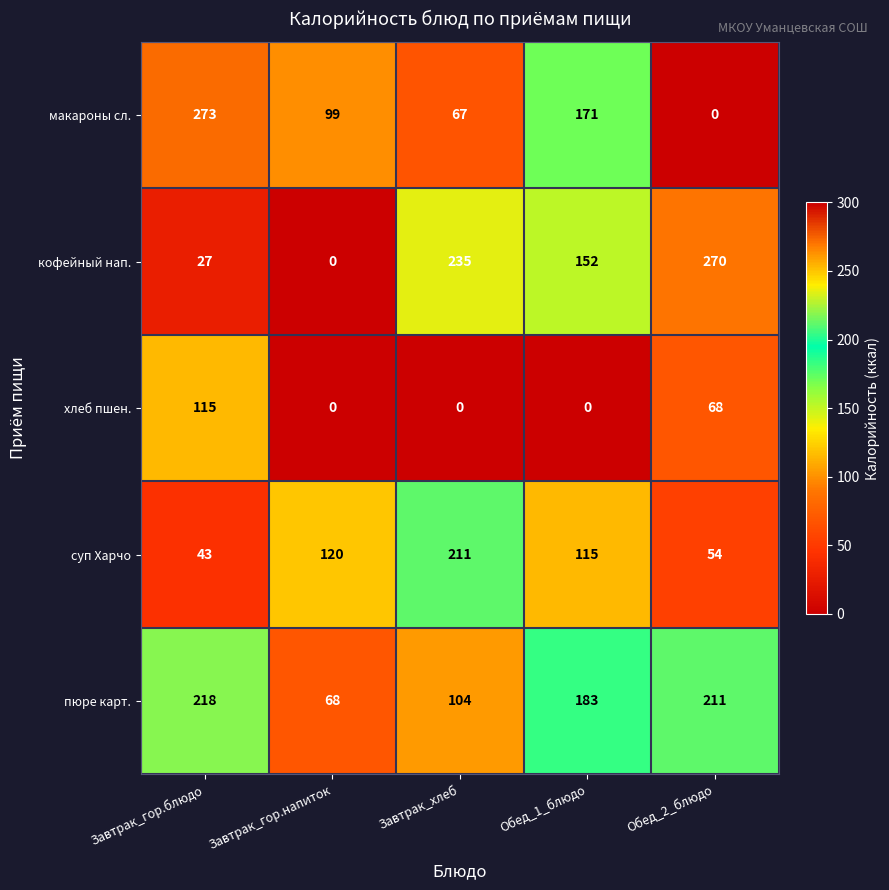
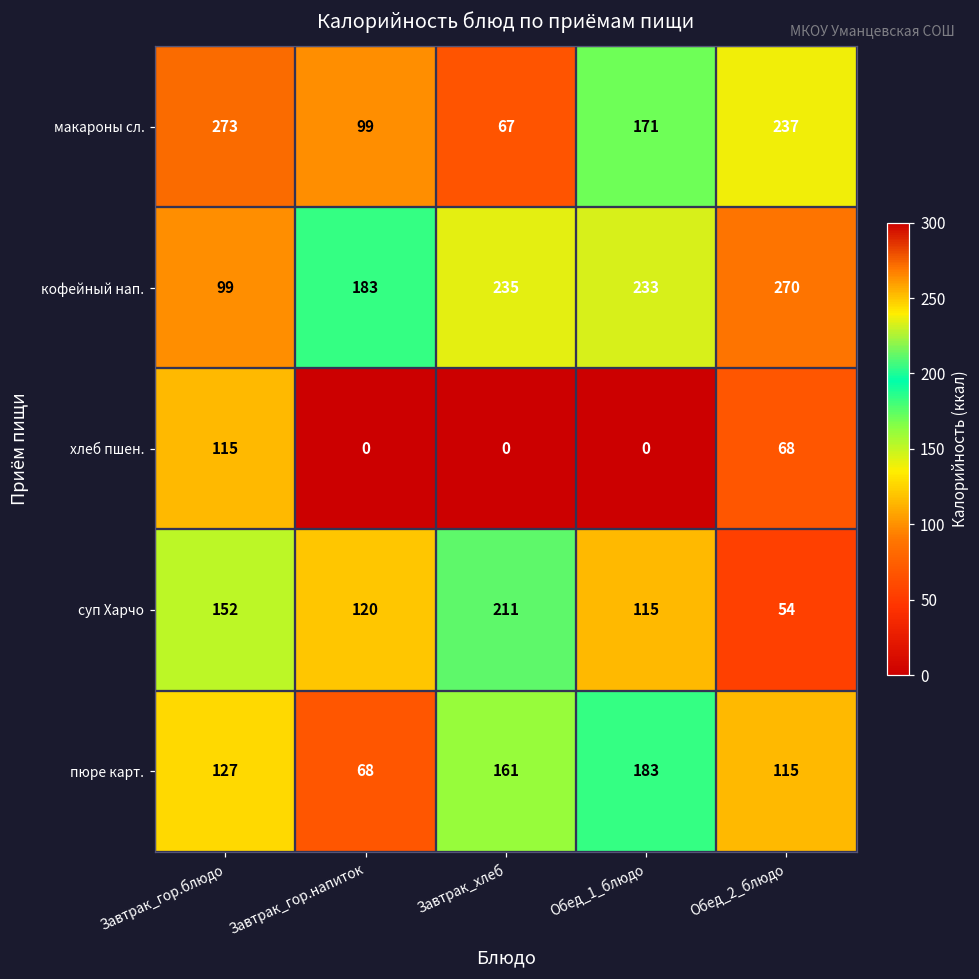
макароны сл., Обед_2_блюдо: 0 -> 237
кофейный нап., Завтрак_гор.блюдо: 27 -> 99
кофейный нап., Завтрак_гор.напиток: 0 -> 183
кофейный нап., Обед_1_блюдо: 152 -> 233
суп Харчо, Завтрак_гор.блюдо: 43 -> 152
пюре карт., Завтрак_гор.блюдо: 218 -> 127
пюре карт., Завтрак_хлеб: 104 -> 161
пюре карт., Обед_2_блюдо: 211 -> 115
